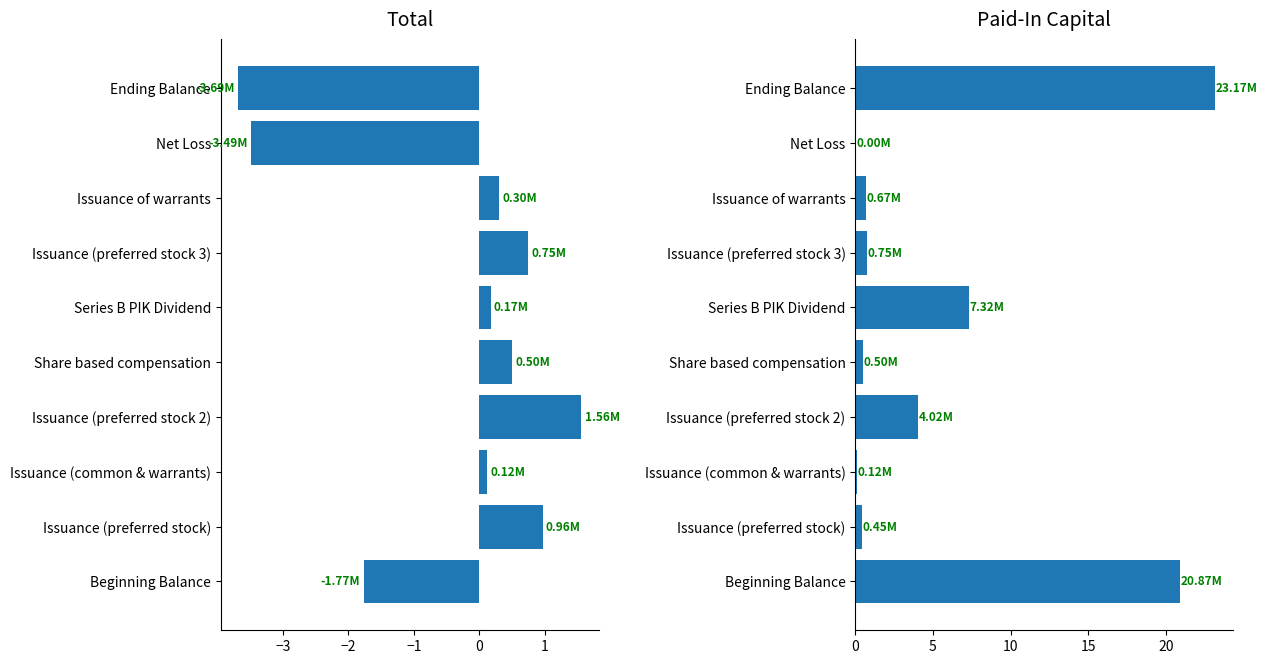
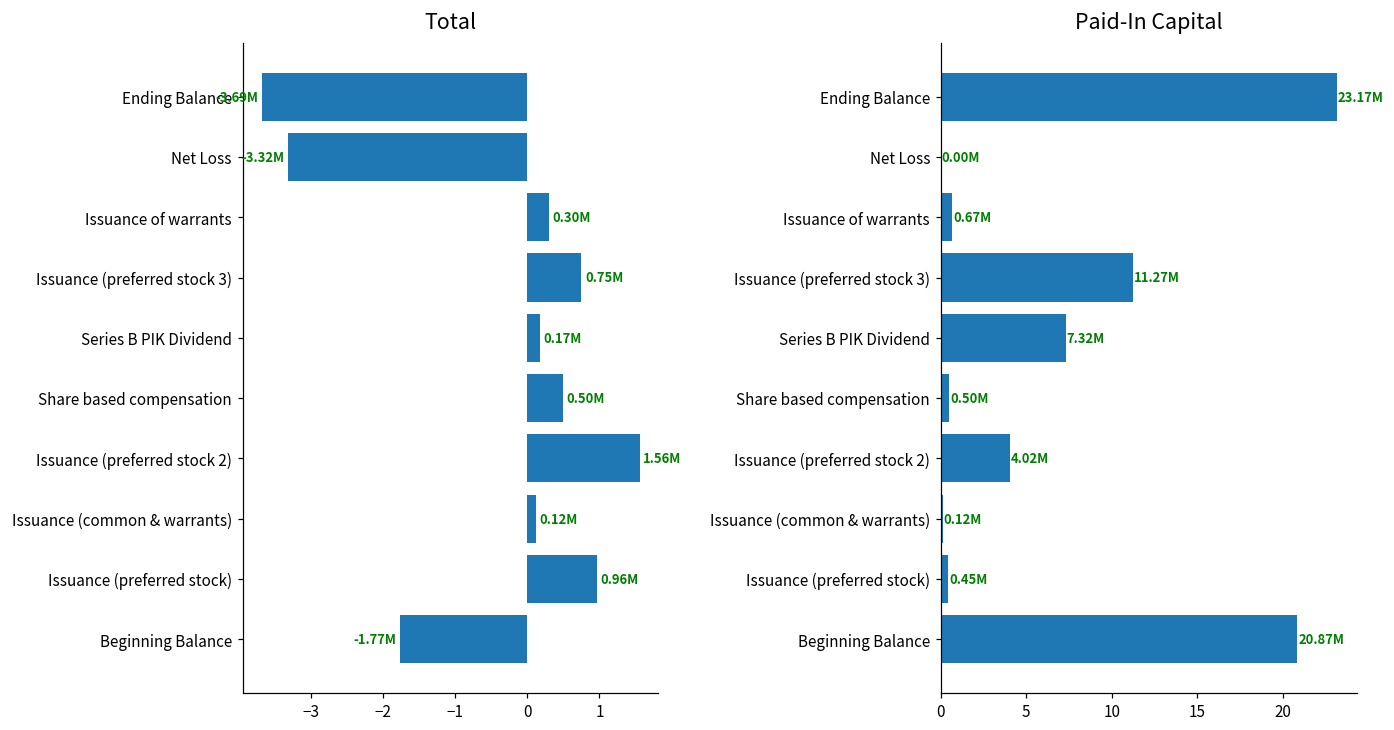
Total, Net Loss: -3.49M -> -3.32M
Paid-In Capital, Issuance (preferred stock 3): 0.75M -> 11.27M
